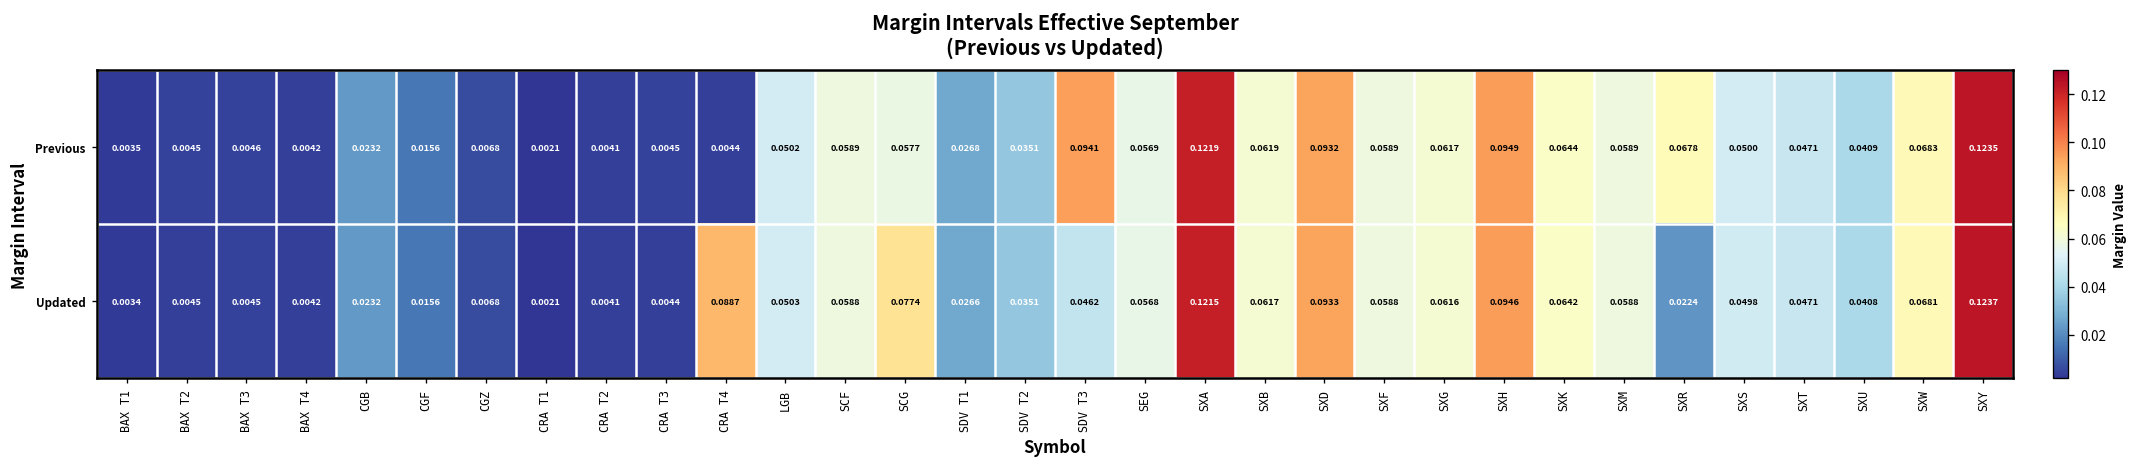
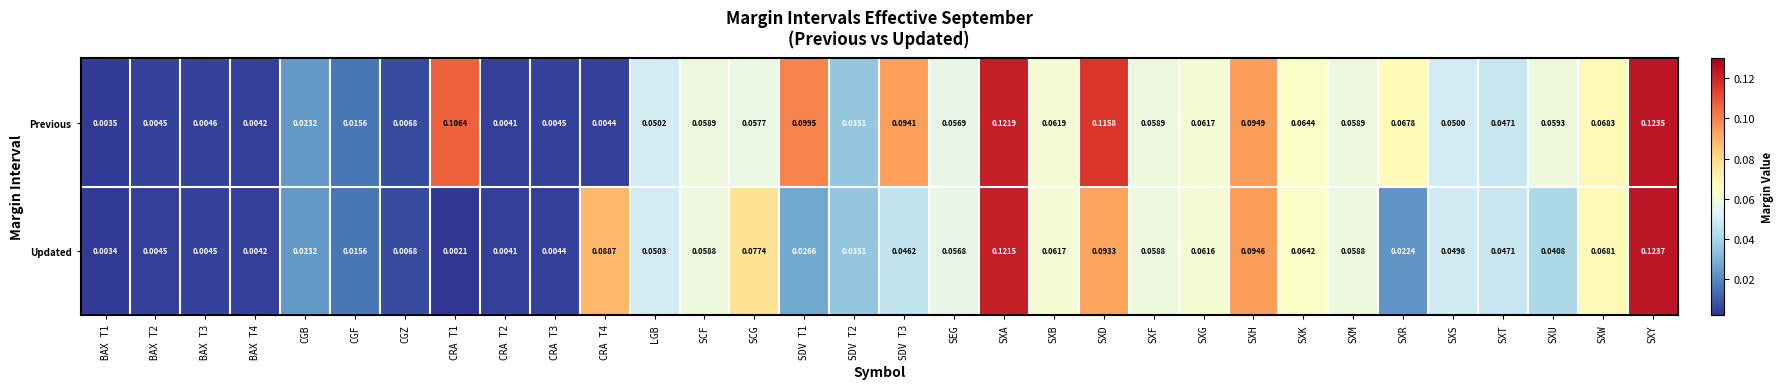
Previous, CRA T1: 0.0021 -> 0.1064
Previous, SDV T1: 0.0268 -> 0.0995
Previous, SXD: 0.0932 -> 0.1158
Previous, SXU: 0.0409 -> 0.0593
